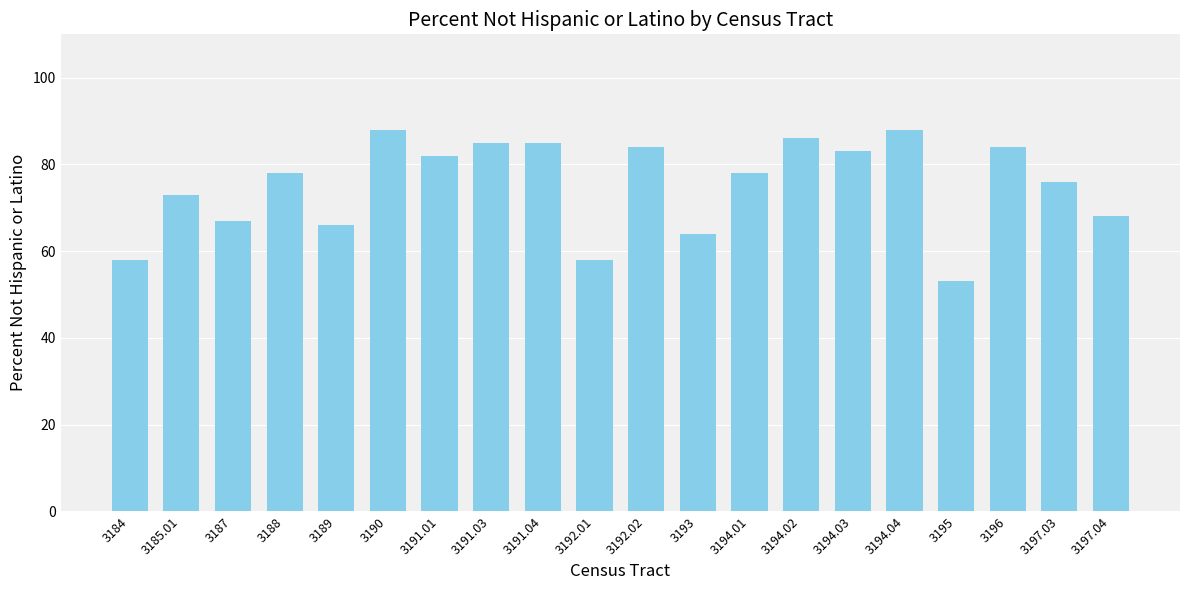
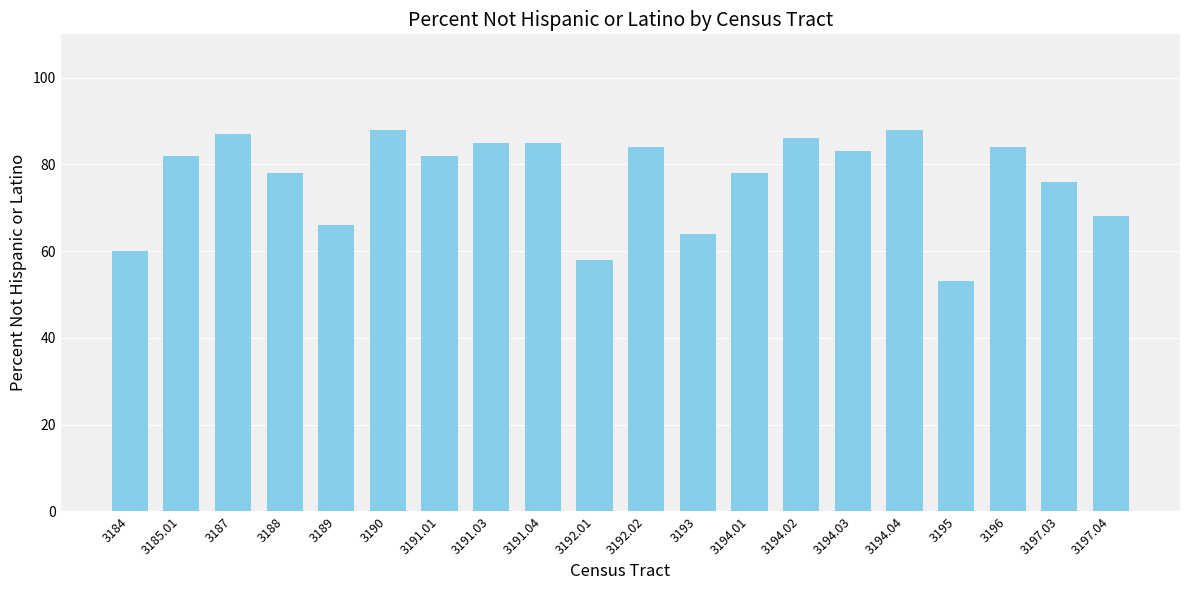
3184: 58 -> 60
3185.01: 73 -> 82
3187: 67 -> 87
